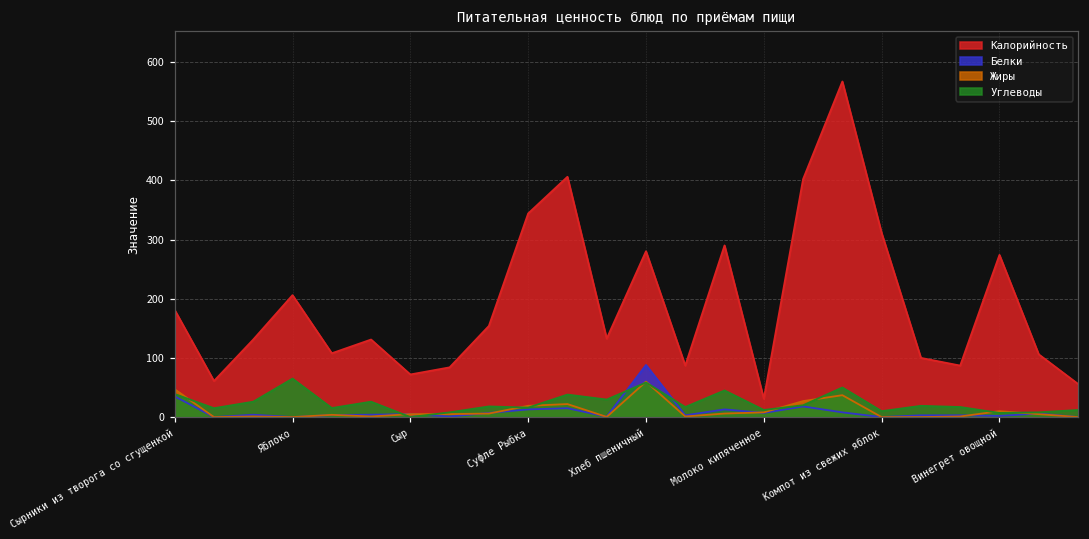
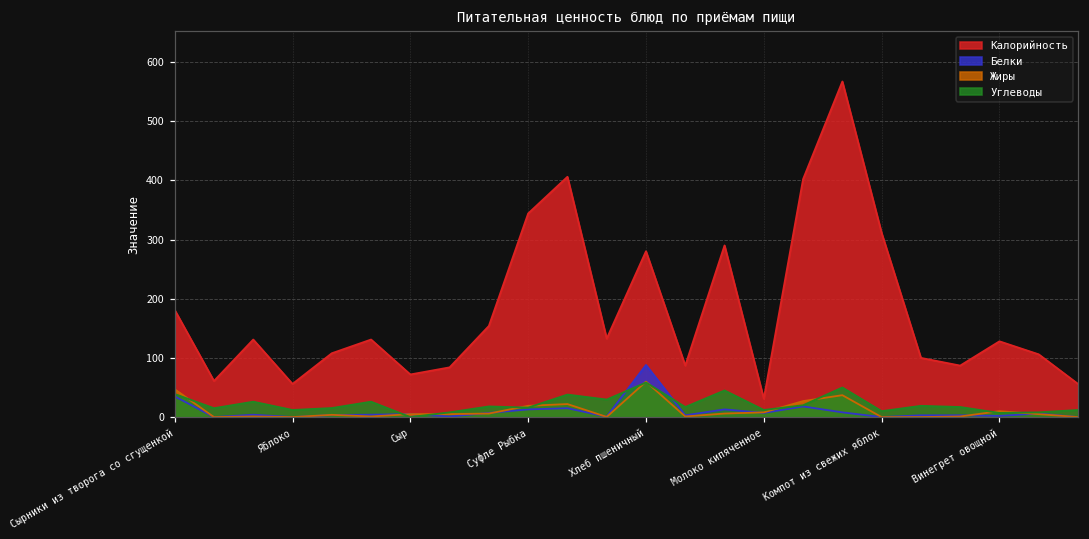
Калорийность, Яблоко: 210 -> 60
Углеводы, Яблоко: 70 -> 10
Калорийность, Винегрет овощной: 270 -> 130
